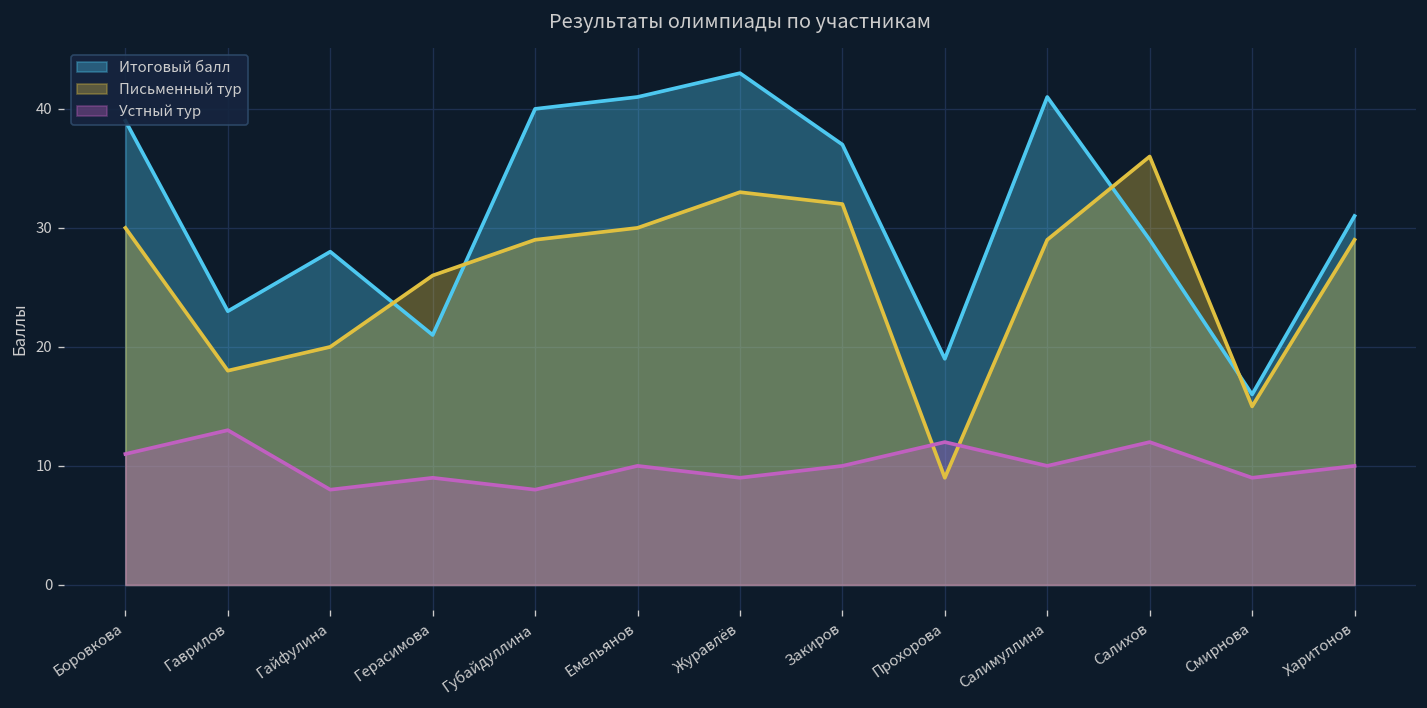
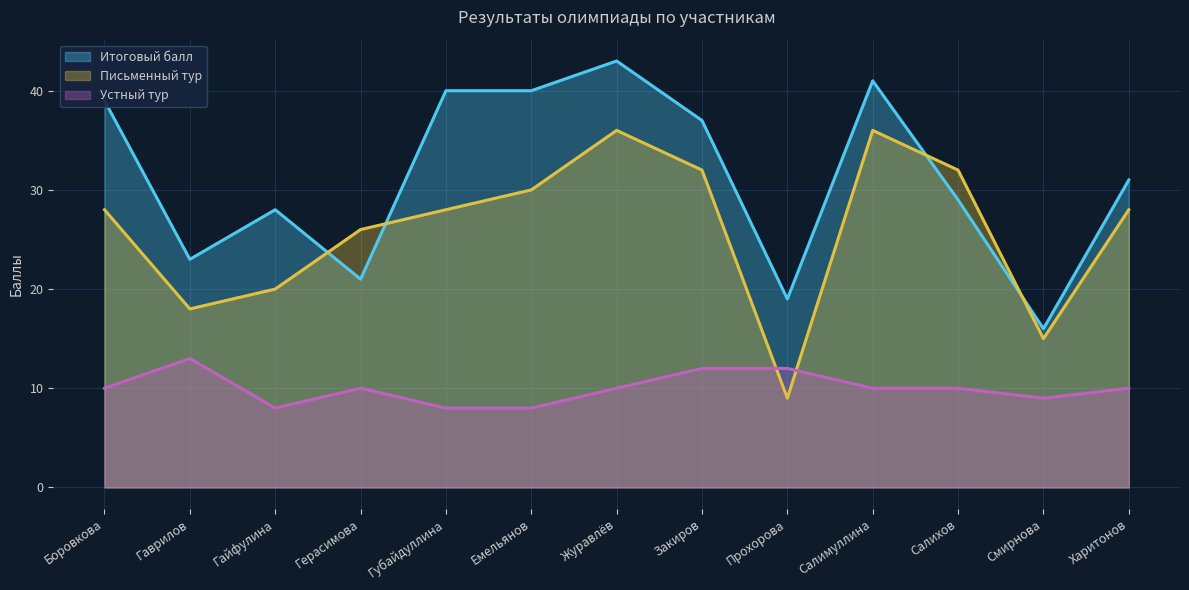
Письменный тур, Боровкова: 30 -> 28
Устный тур, Боровкова: 11 -> 10
Устный тур, Герасимова: 9 -> 10
Письменный тур, Губайдуллина: 29 -> 28
Итоговый балл, Емельянов: 41 -> 40
Устный тур, Емельянов: 10 -> 8
Письменный тур, Журавлёв: 33 -> 36
Устный тур, Журавлёв: 9 -> 10
Устный тур, Закиров: 10 -> 12
Письменный тур, Салимуллина: 29 -> 36
Письменный тур, Салихов: 36 -> 32
Устный тур, Салихов: 12 -> 10
Письменный тур, Харитонов: 29 -> 28
